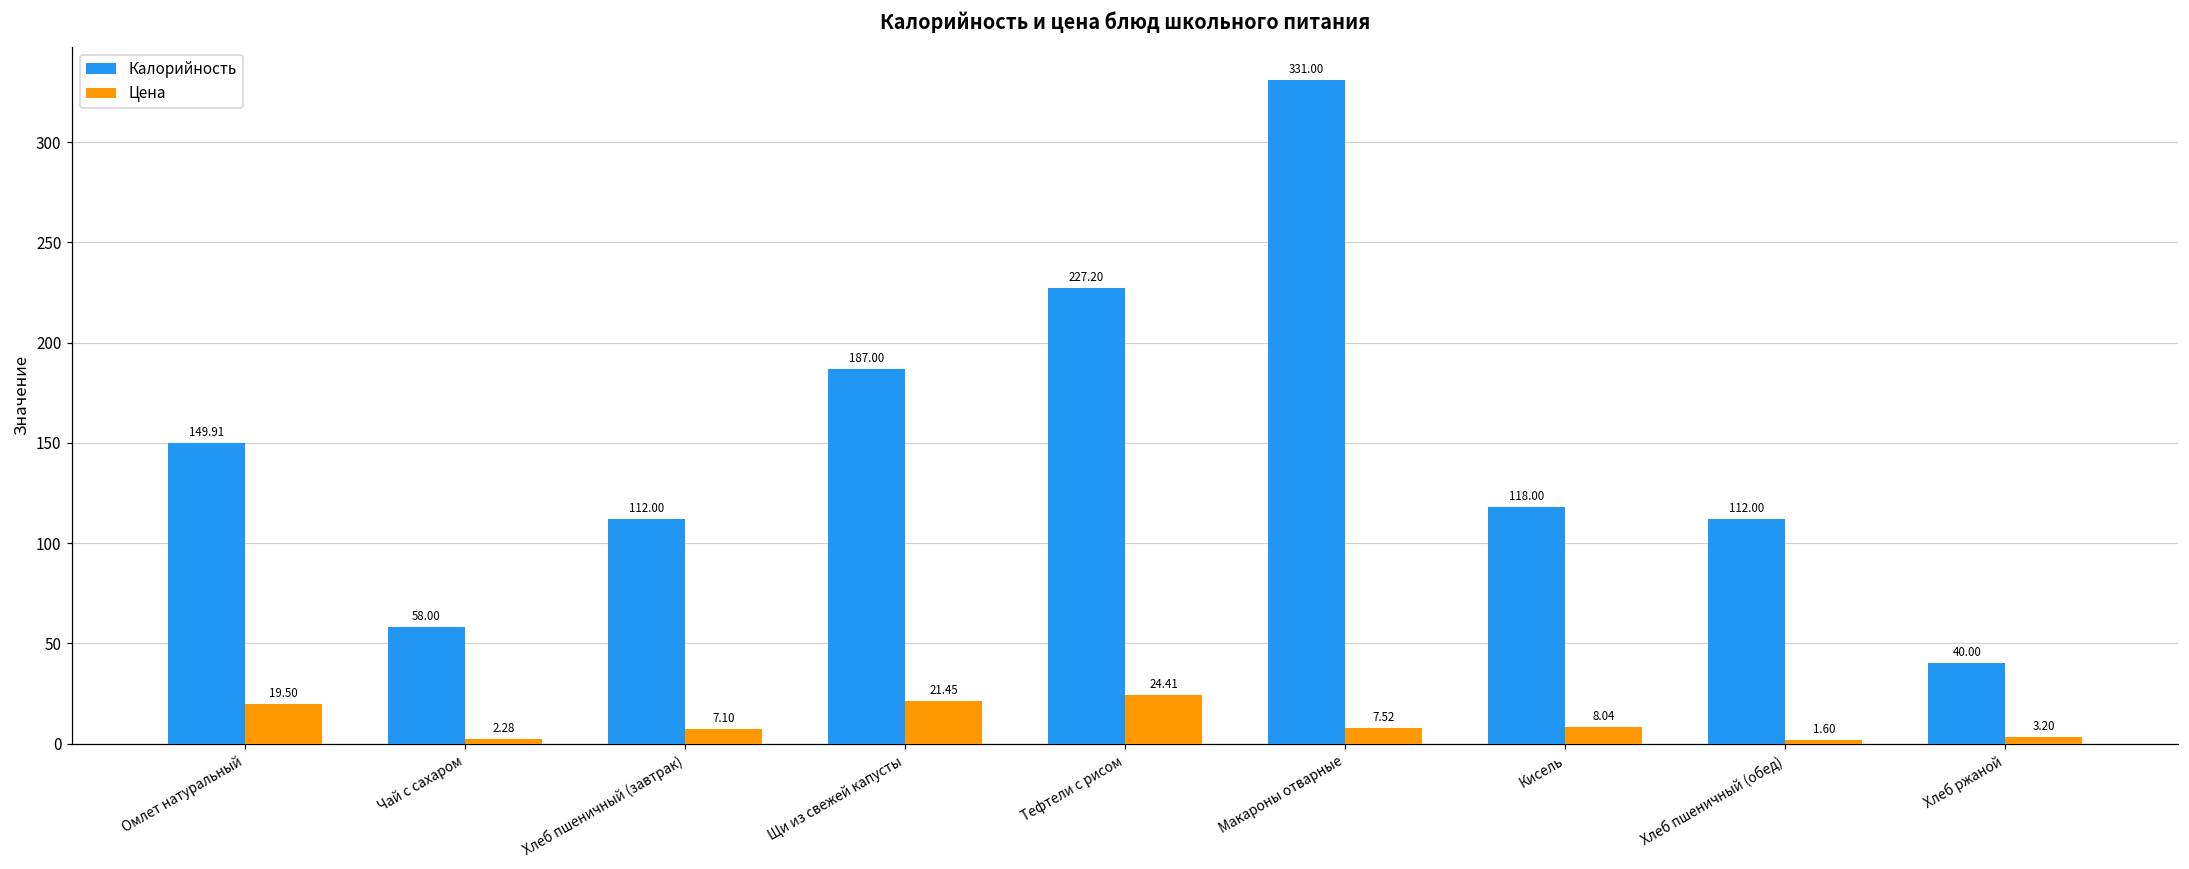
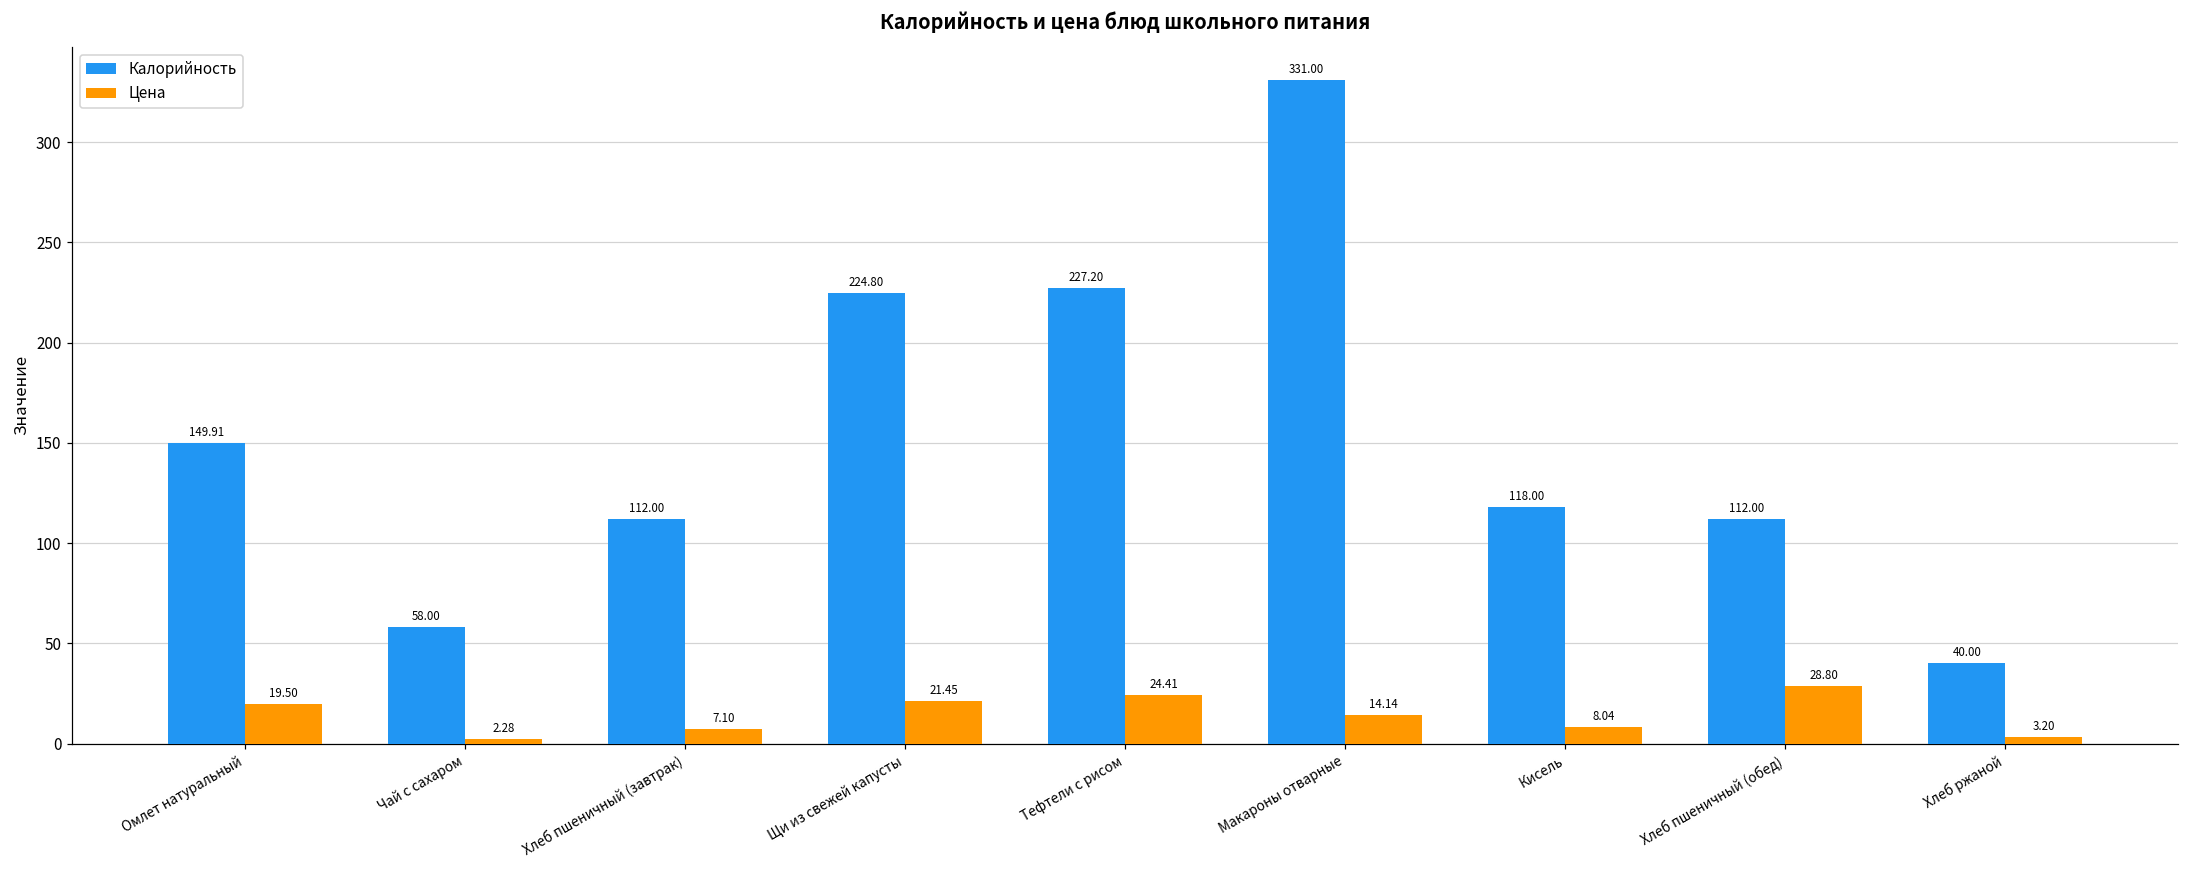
Калорийность, Щи из свежей капусты: 187.00 -> 224.80
Цена, Макароны отварные: 7.52 -> 14.14
Цена, Хлеб пшеничный (обед): 1.60 -> 28.80
